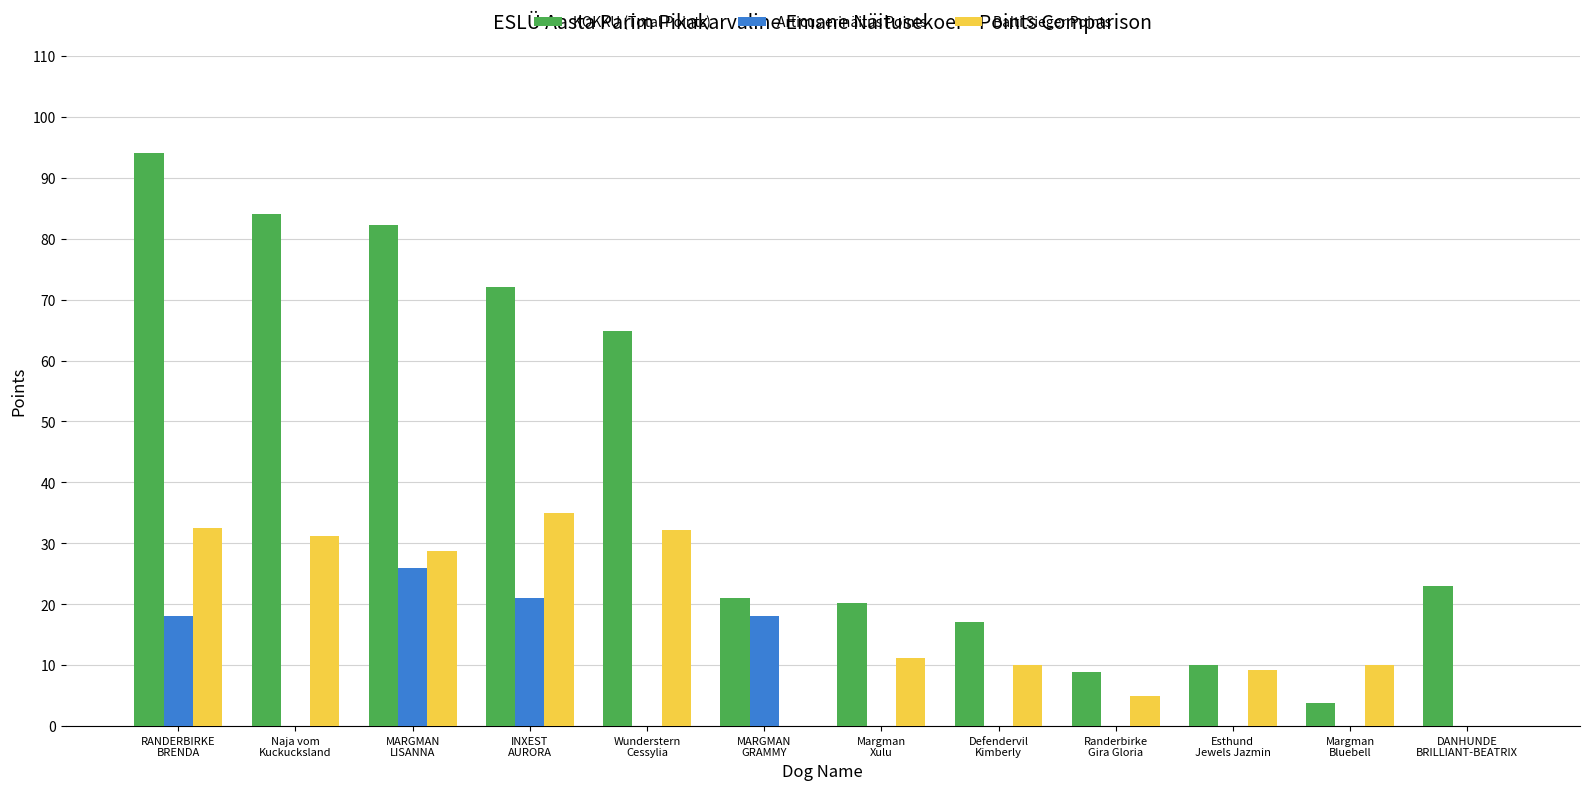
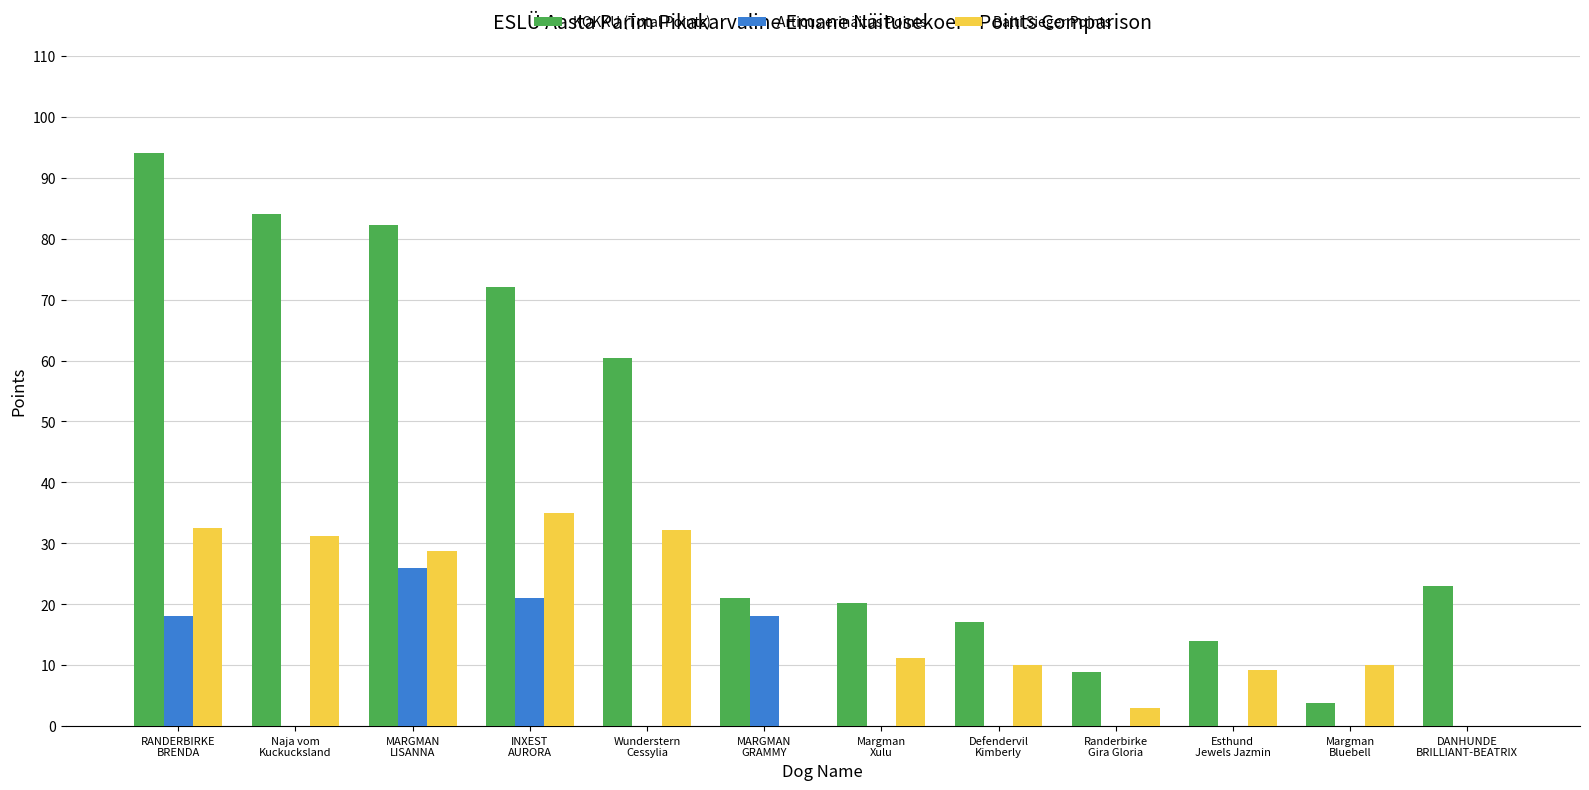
KOKKU (Total Points), Wunderstern Cessylia: 65 -> 61
Balti Sieger Points, Randerbirke Gira Gloria: 5 -> 3
KOKKU (Total Points), Esthund Jewels Jazmin: 10 -> 14
